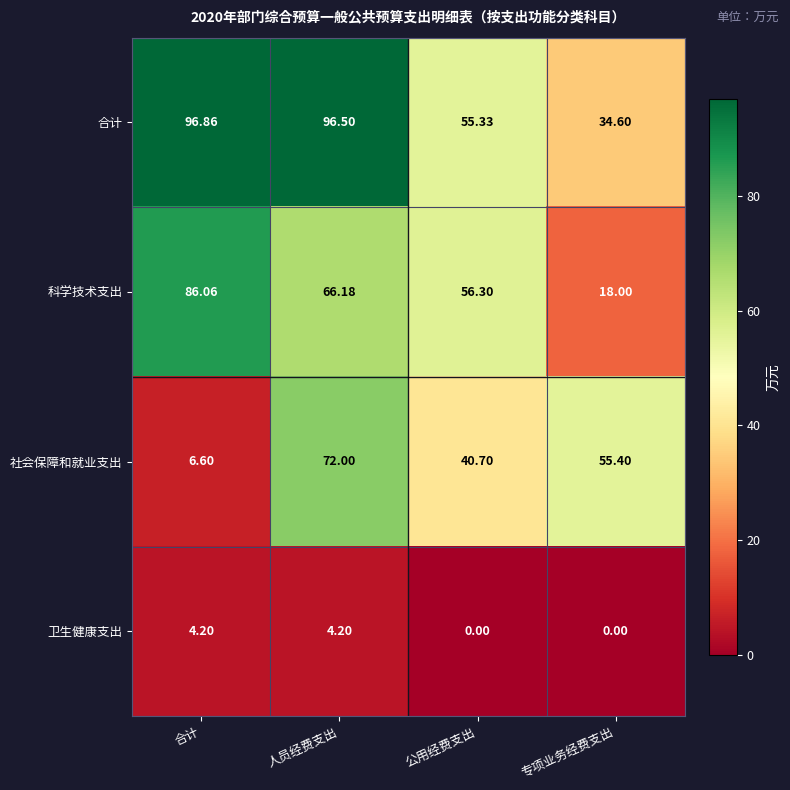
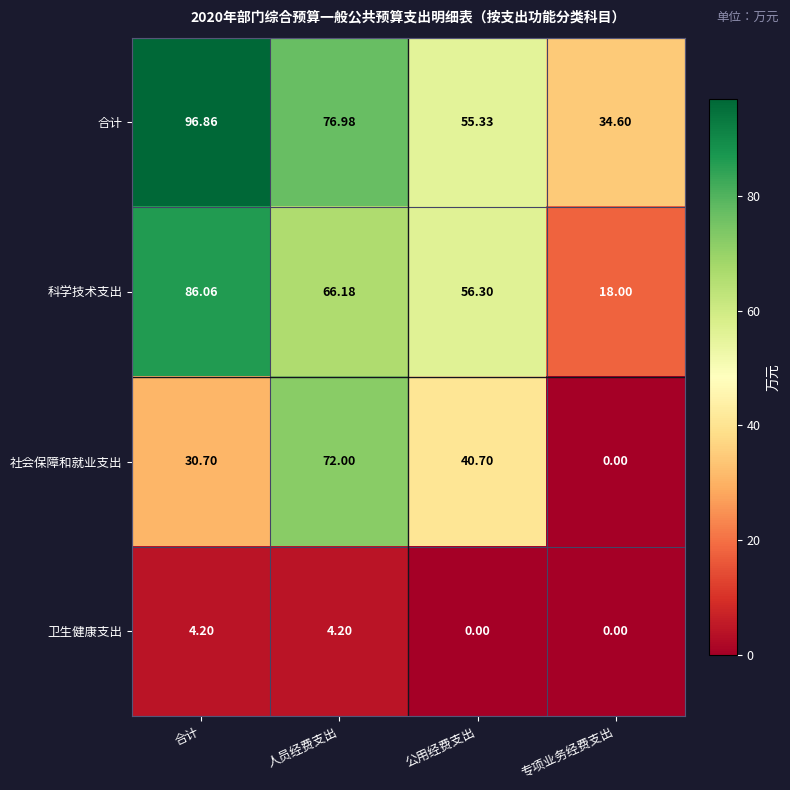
合计, 人员经费支出: 96.50 -> 76.98
社会保障和就业支出, 合计: 6.60 -> 30.70
社会保障和就业支出, 专项业务经费支出: 55.40 -> 0.00
